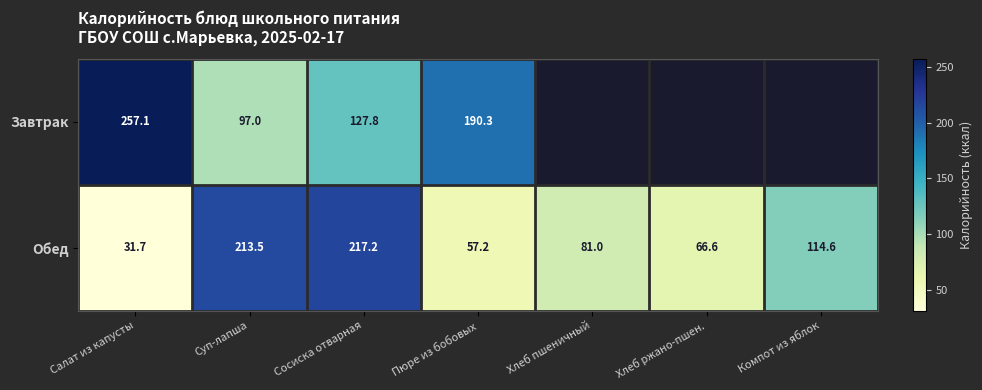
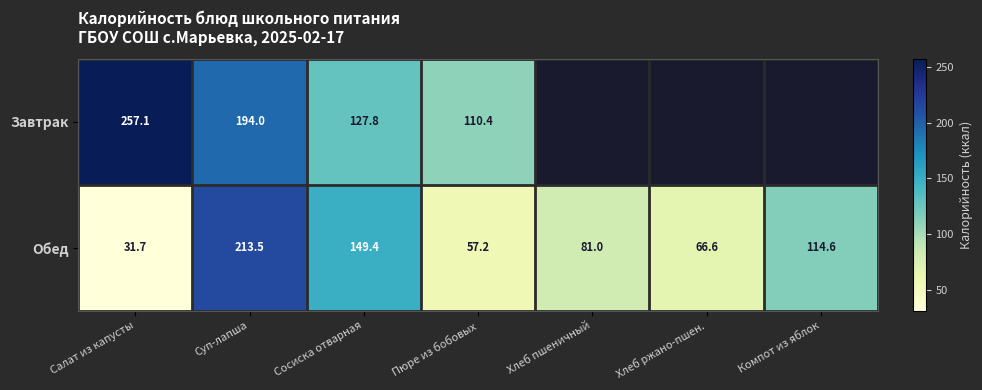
Завтрак, Суп-лапша: 97.0 -> 194.0
Завтрак, Пюре из бобовых: 190.3 -> 110.4
Обед, Сосиска отварная: 217.2 -> 149.4
